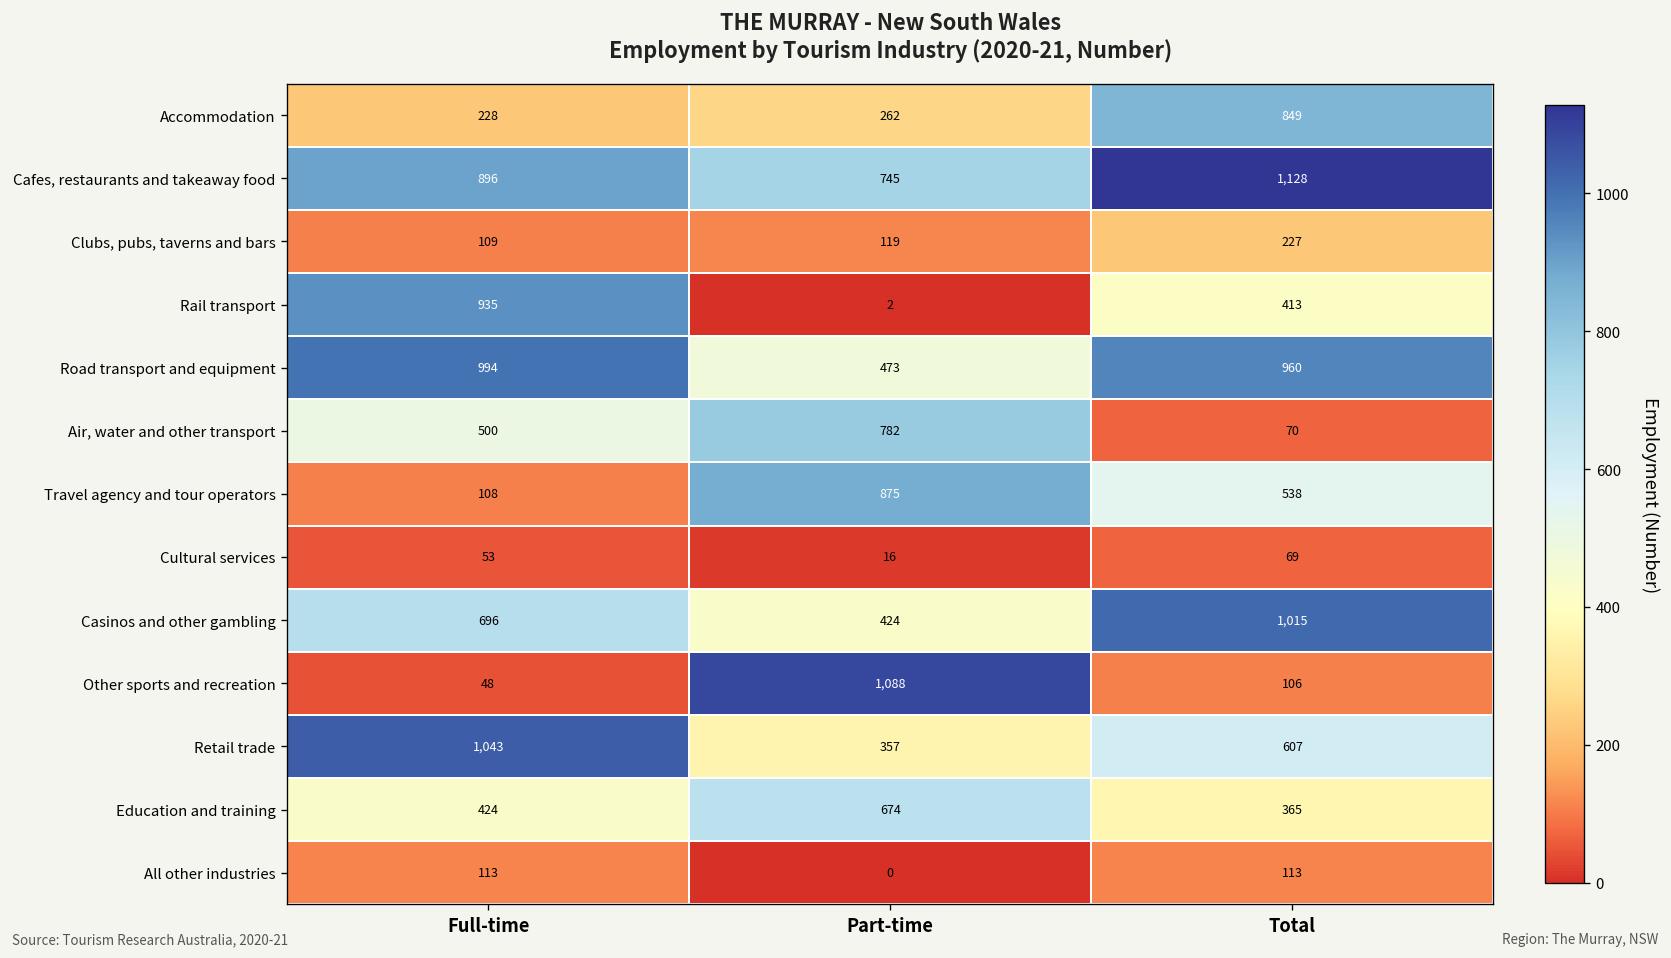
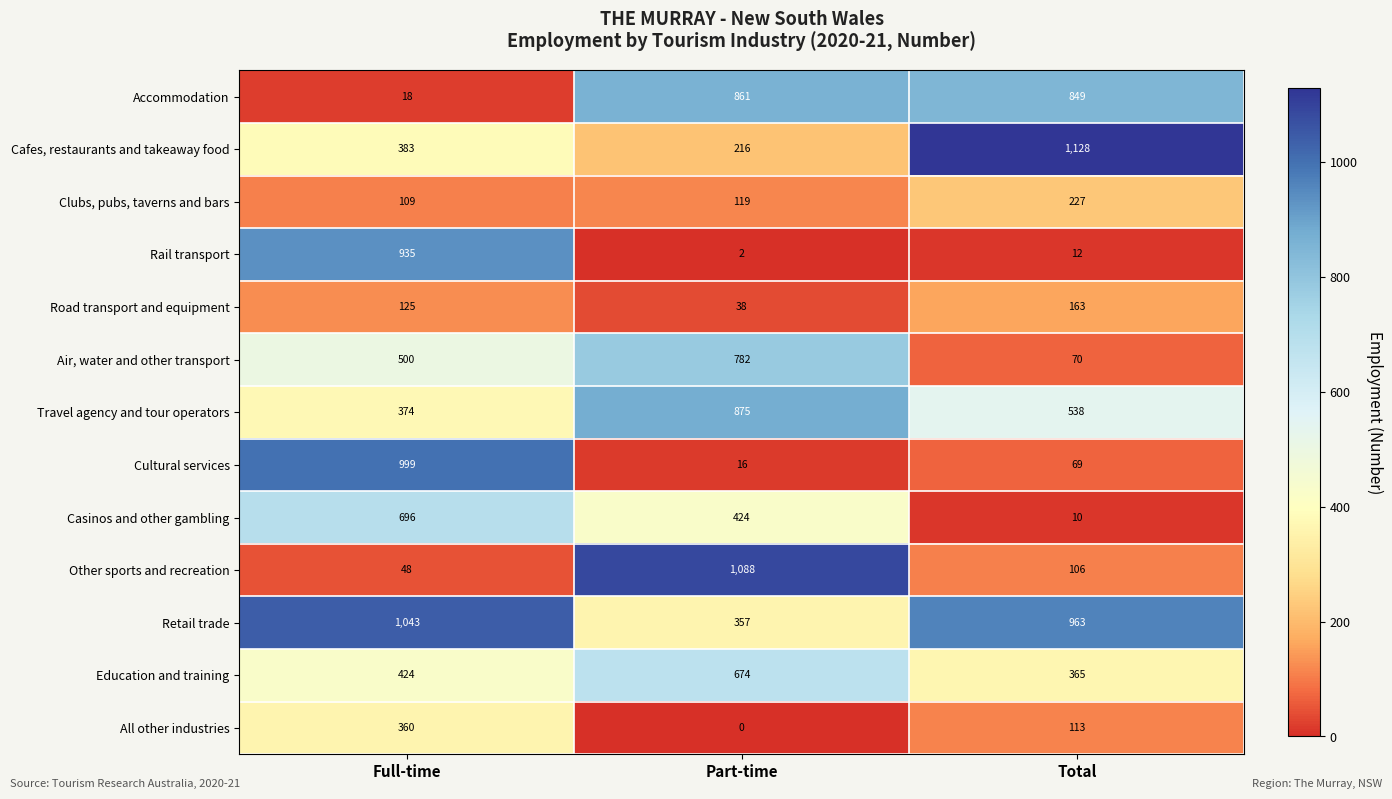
Accommodation, Full-time: 228 -> 18
Accommodation, Part-time: 262 -> 861
Cafes, restaurants and takeaway food, Full-time: 896 -> 383
Cafes, restaurants and takeaway food, Part-time: 745 -> 216
Rail transport, Total: 413 -> 12
Road transport and equipment, Full-time: 994 -> 125
Road transport and equipment, Part-time: 473 -> 38
Road transport and equipment, Total: 960 -> 163
Travel agency and tour operators, Full-time: 108 -> 374
Cultural services, Full-time: 53 -> 999
Casinos and other gambling, Total: 1,015 -> 10
Retail trade, Total: 607 -> 963
All other industries, Full-time: 113 -> 360
